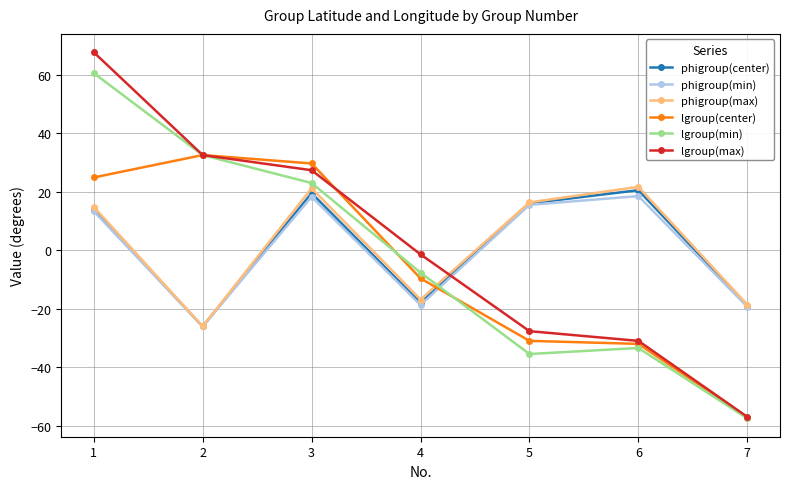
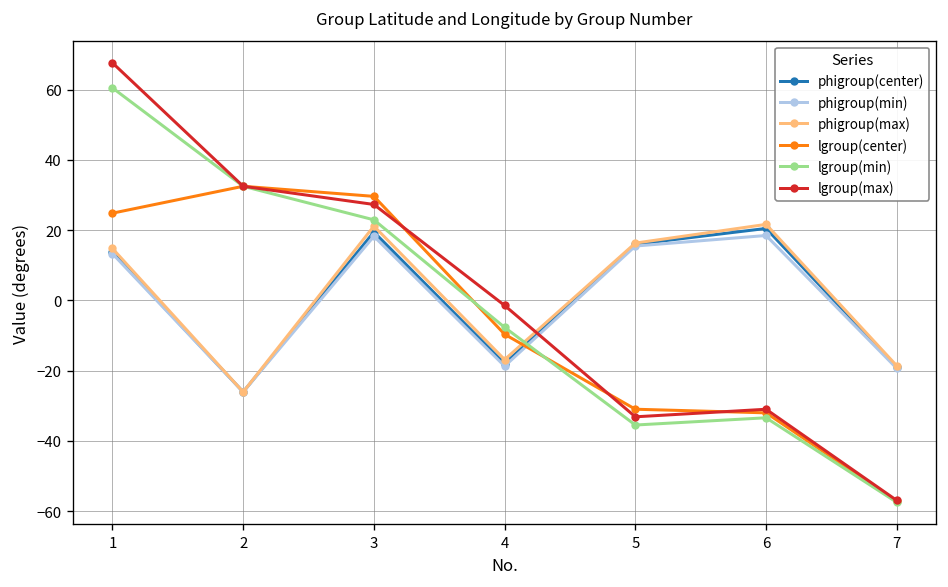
lgroup(max), 5: -28 -> -33
